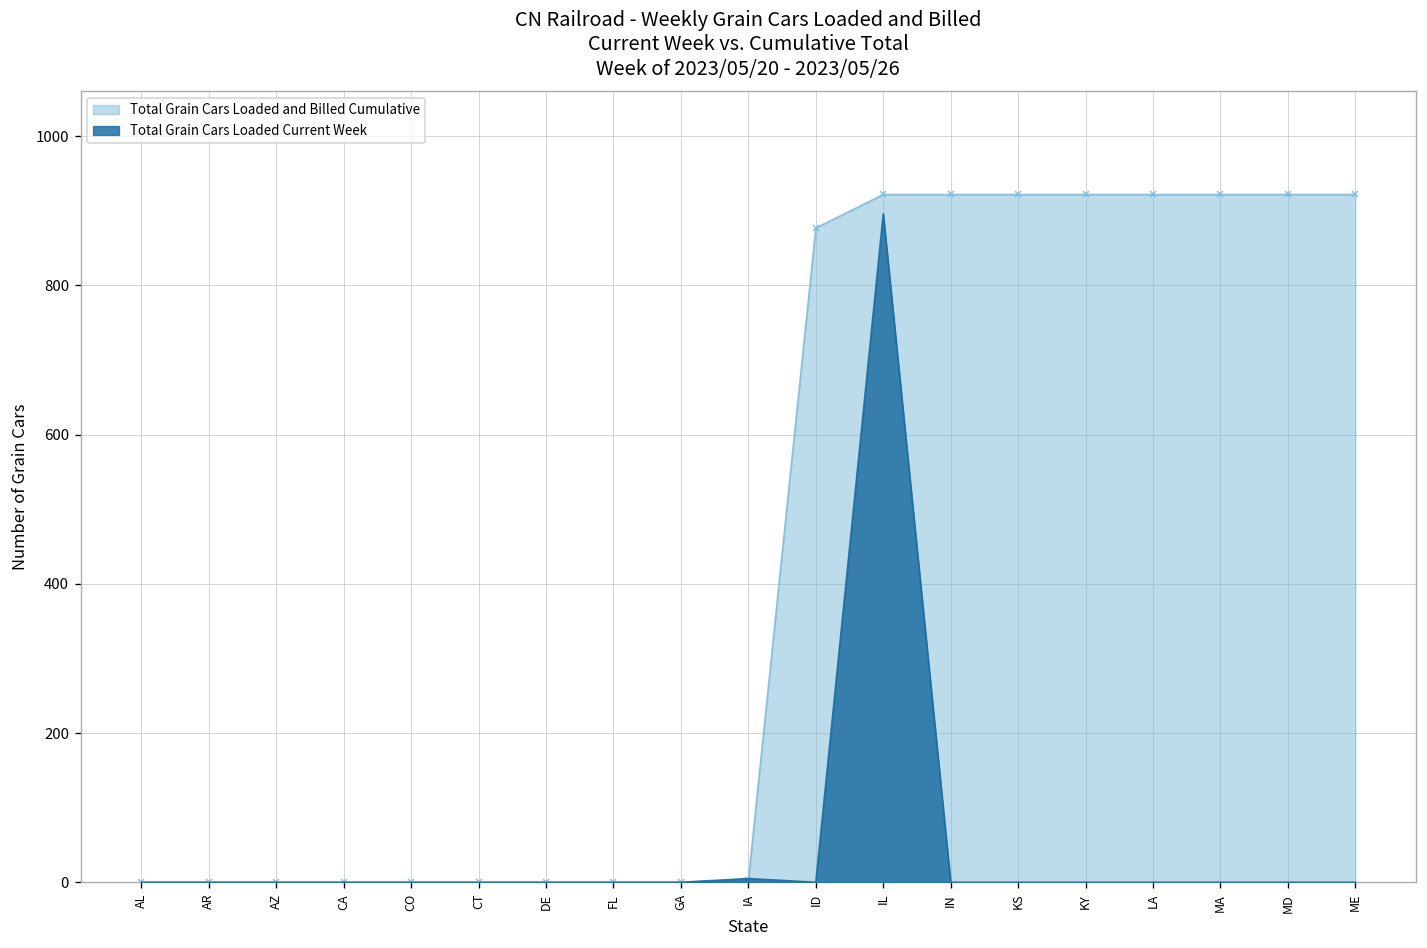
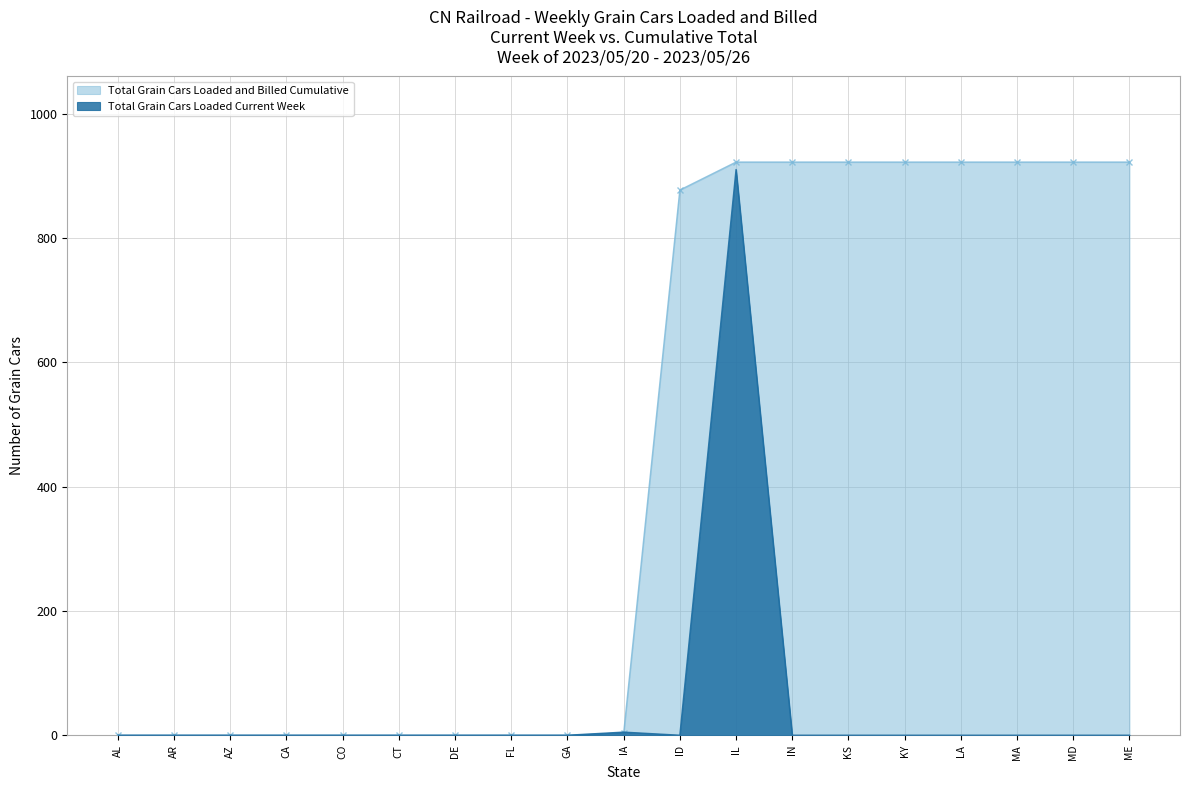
Total Grain Cars Loaded Current Week, IL: 900 -> 910
